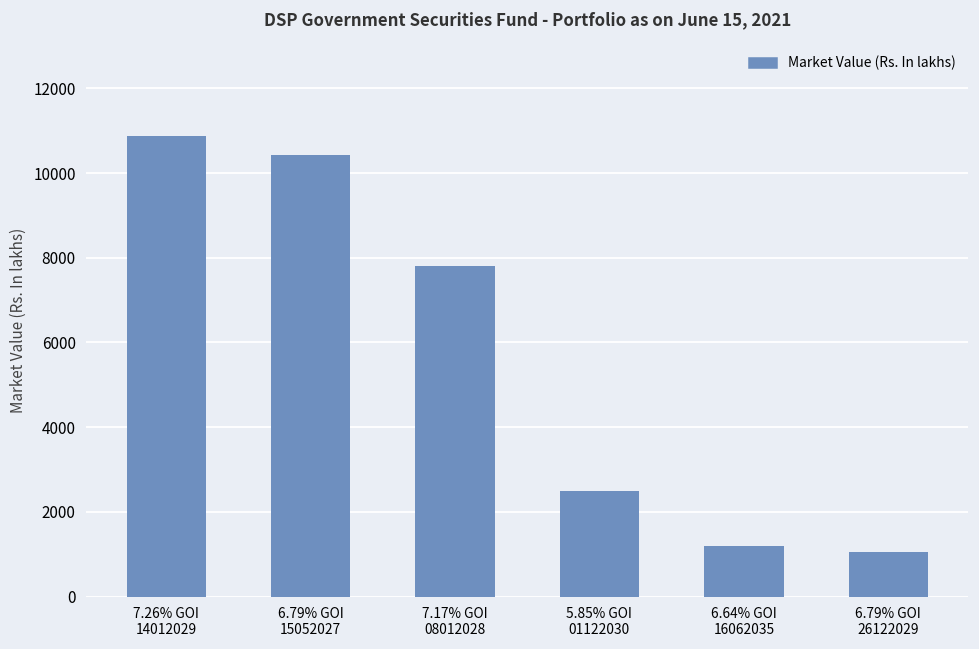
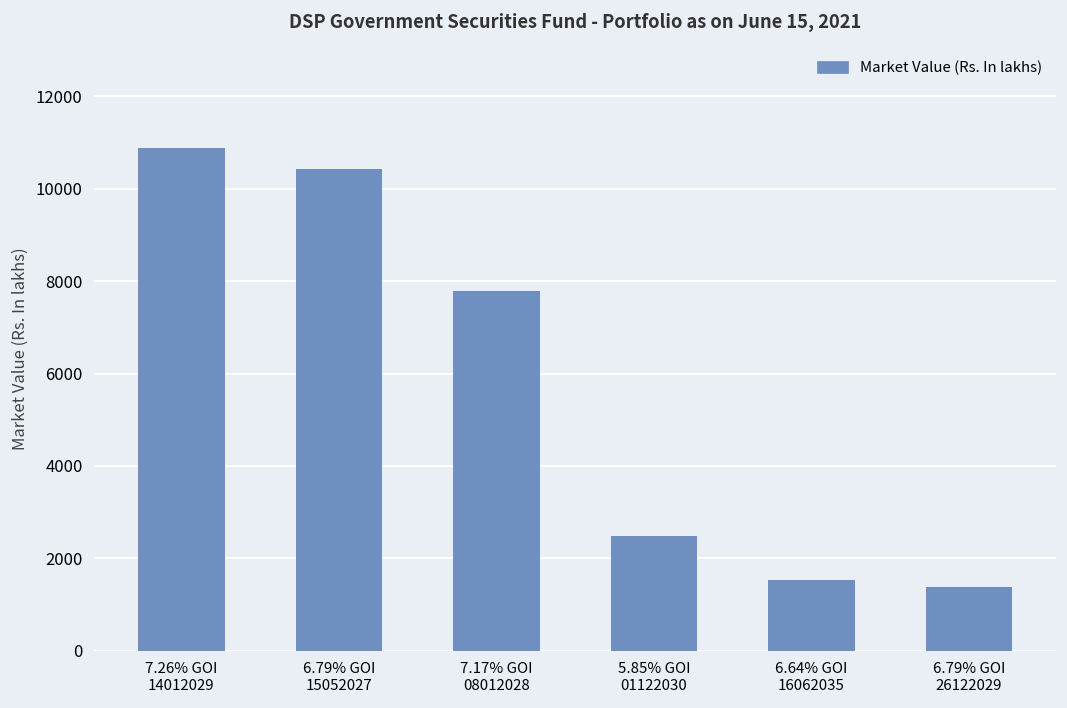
6.64% GOI 16062035: 1200 -> 1500
6.79% GOI 26122029: 1100 -> 1400
